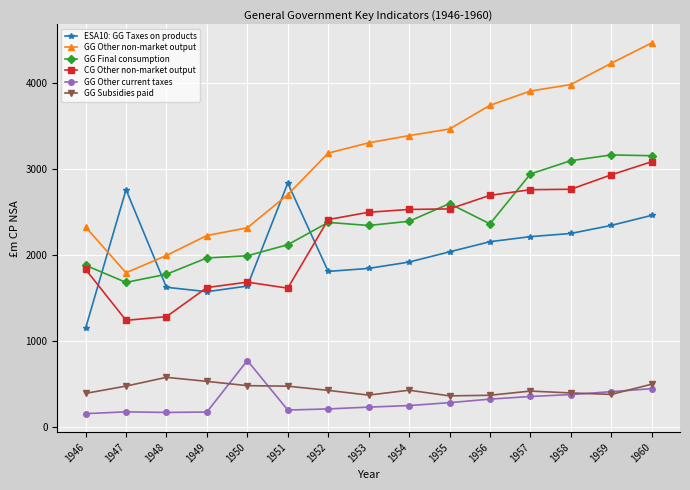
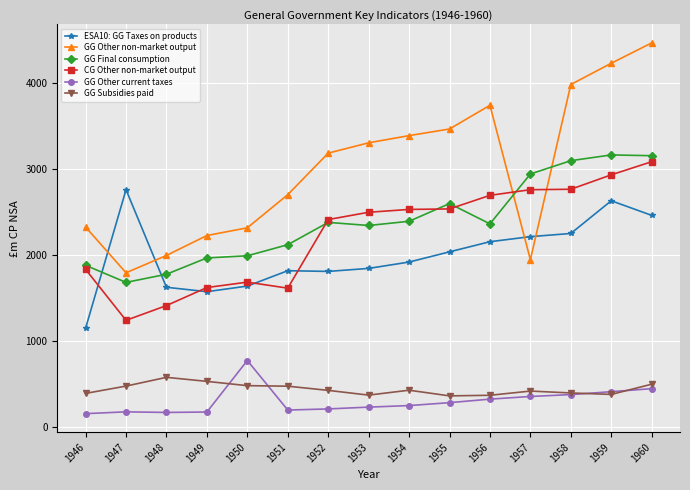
CG Other non-market output, 1948: 1300 -> 1400
ESA10: GG Taxes on products, 1951: 2800 -> 1800
GG Other non-market output, 1957: 3900 -> 1900
ESA10: GG Taxes on products, 1959: 2300 -> 2600
